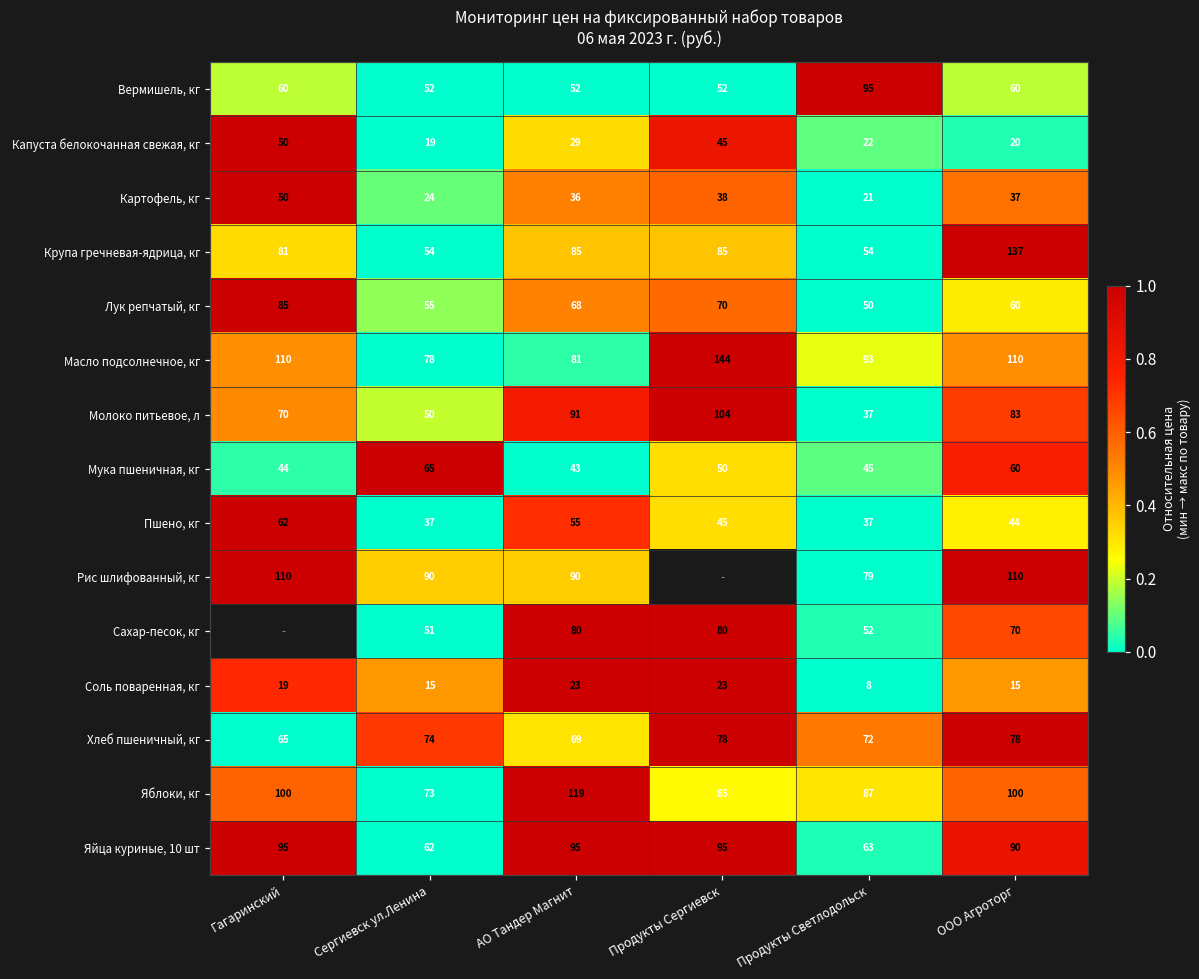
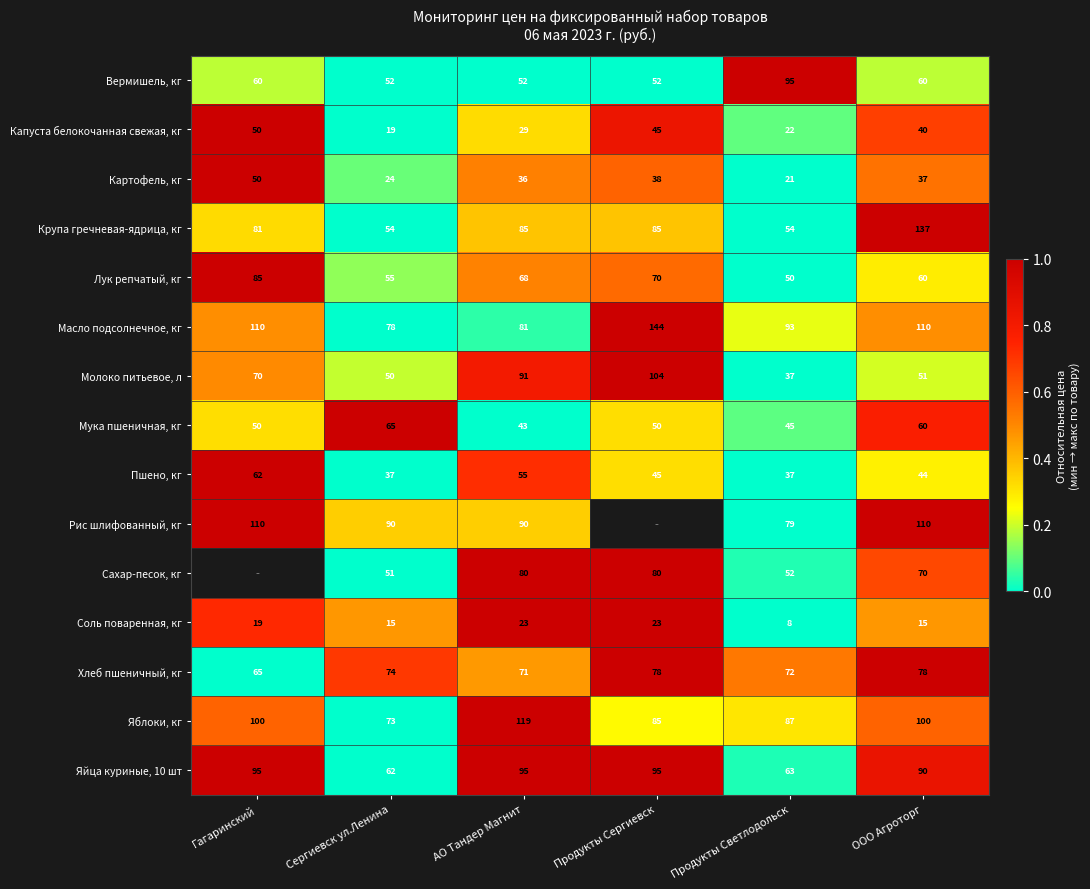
Капуста белокочанная свежая, кг, ООО Агроторг: 20 -> 40
Молоко питьевое, л, ООО Агроторг: 83 -> 51
Мука пшеничная, кг, Гагаринский: 44 -> 50
Хлеб пшеничный, кг, АО Тандер Магнит: 69 -> 71
